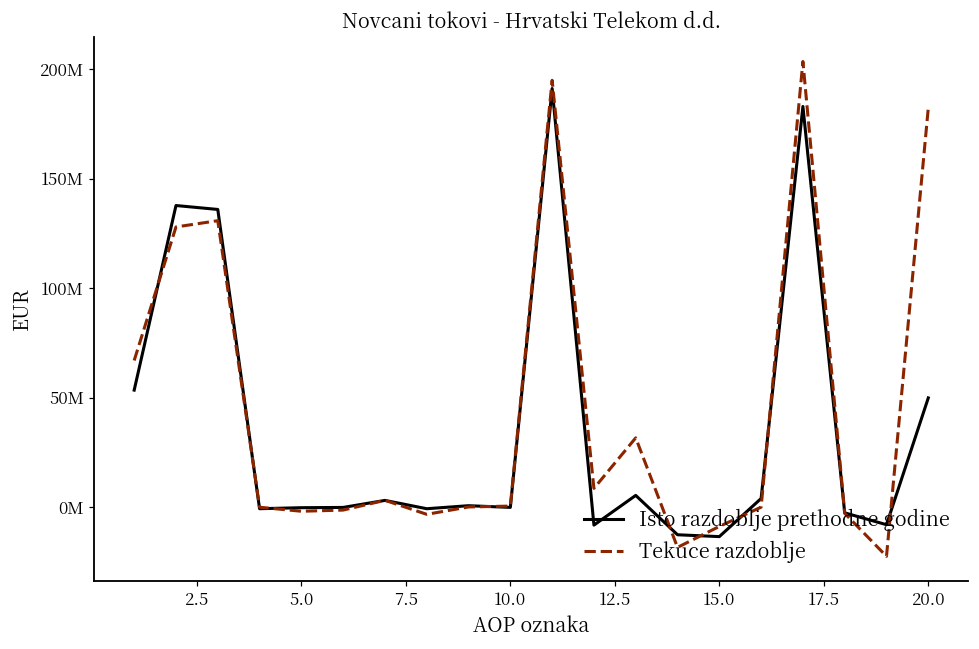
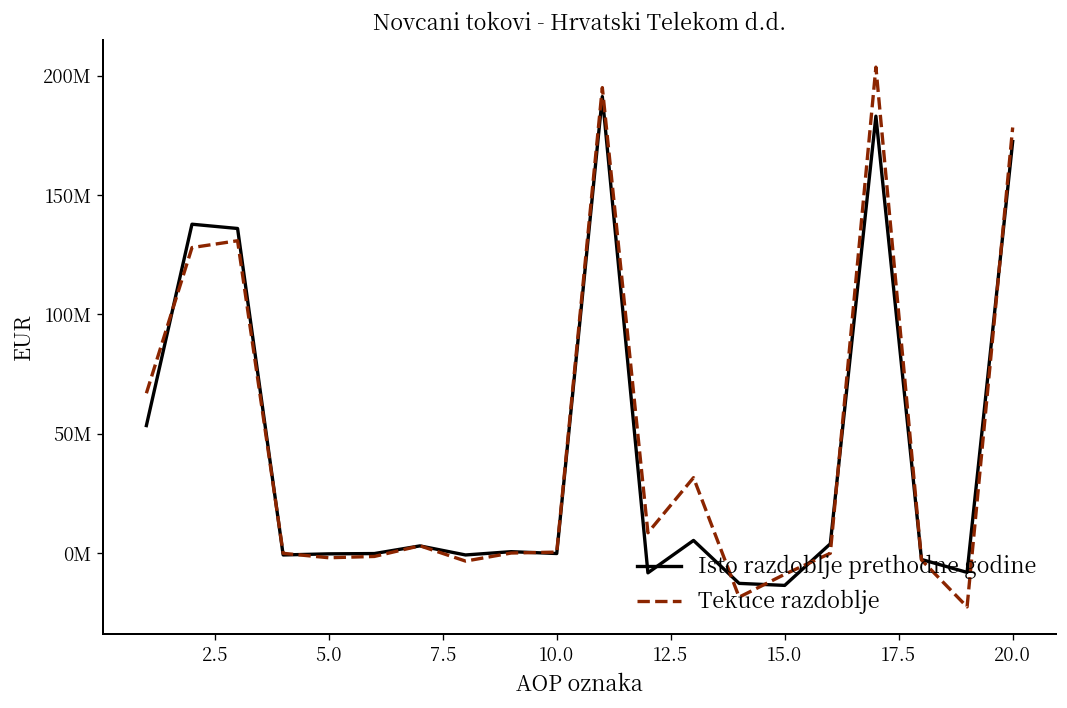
Isto razdoblje prethodne godine, 20.0: 50000000 -> 172000000
Tekuce razdoblje, 20.0: 182000000 -> 178000000
